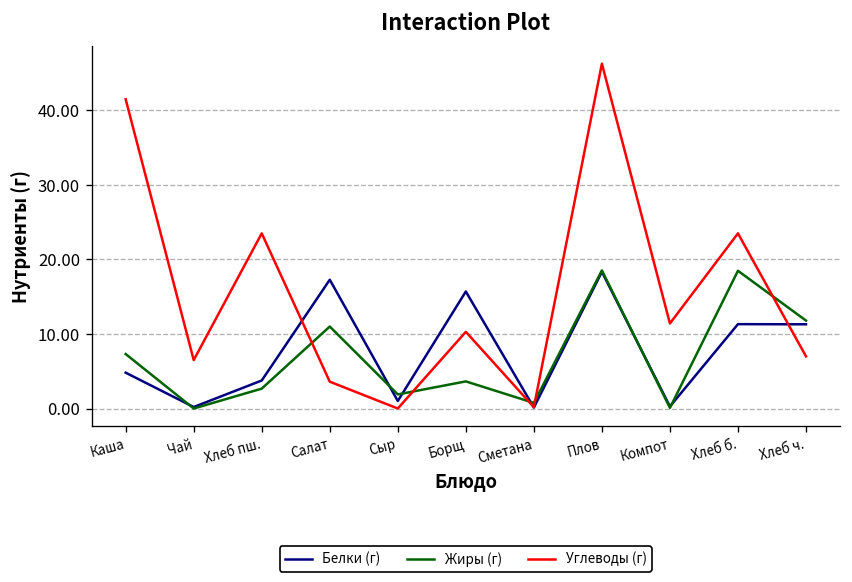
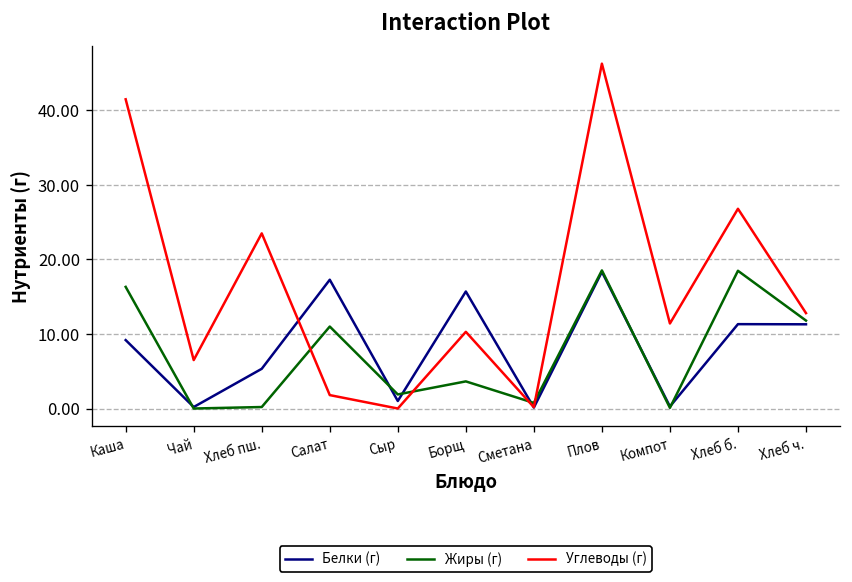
Белки (г), Каша: 5 -> 9
Жиры (г), Каша: 7 -> 16
Белки (г), Хлеб пш.: 4 -> 5
Жиры (г), Хлеб пш.: 3 -> 0
Углеводы (г), Салат: 4 -> 2
Углеводы (г), Хлеб б.: 24 -> 27
Углеводы (г), Хлеб ч.: 7 -> 13
